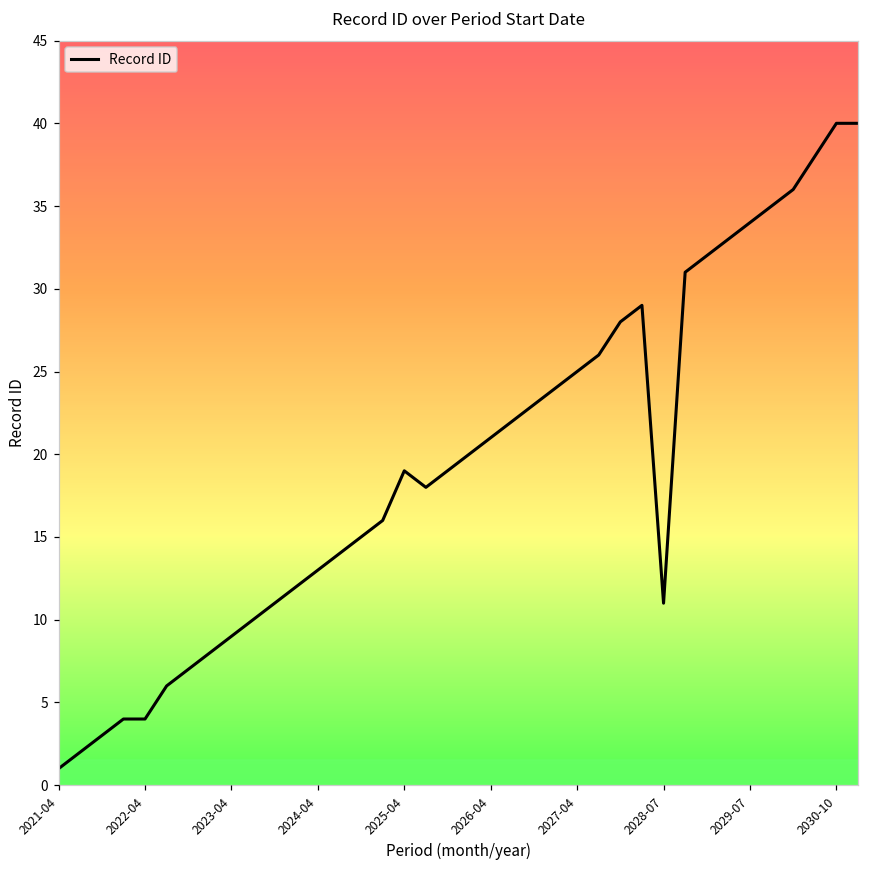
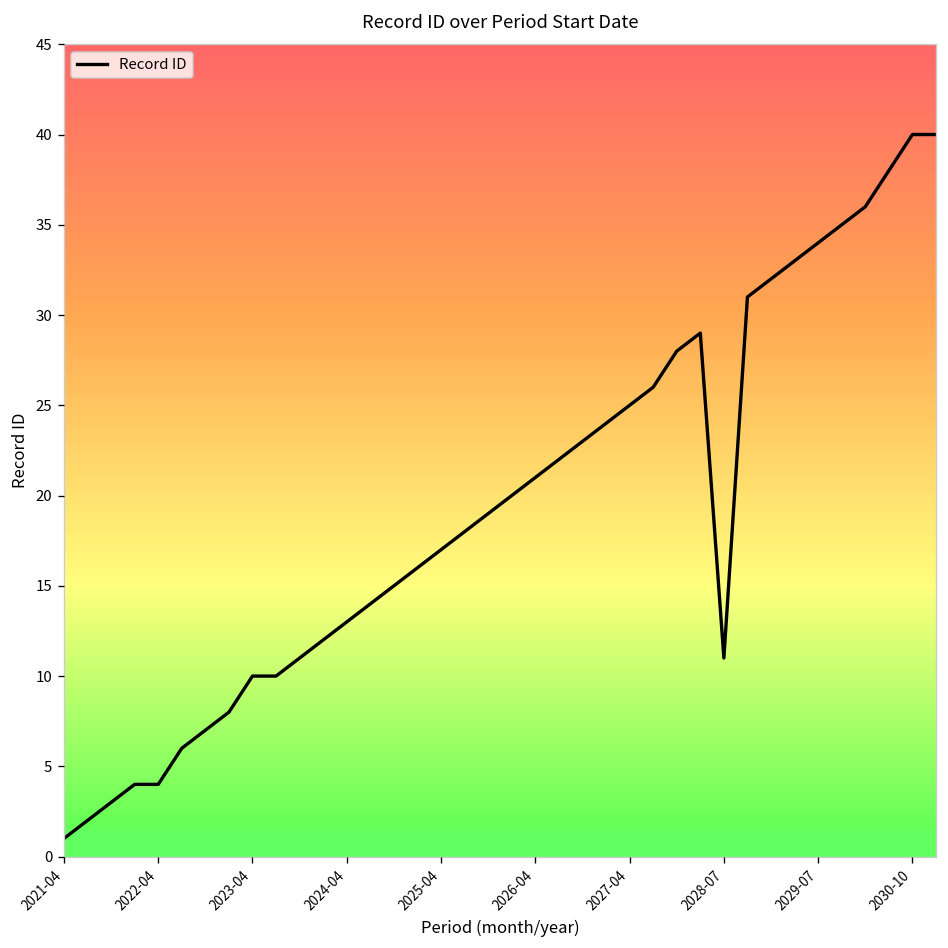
2023-04: 9 -> 10
2025-04: 19 -> 17
